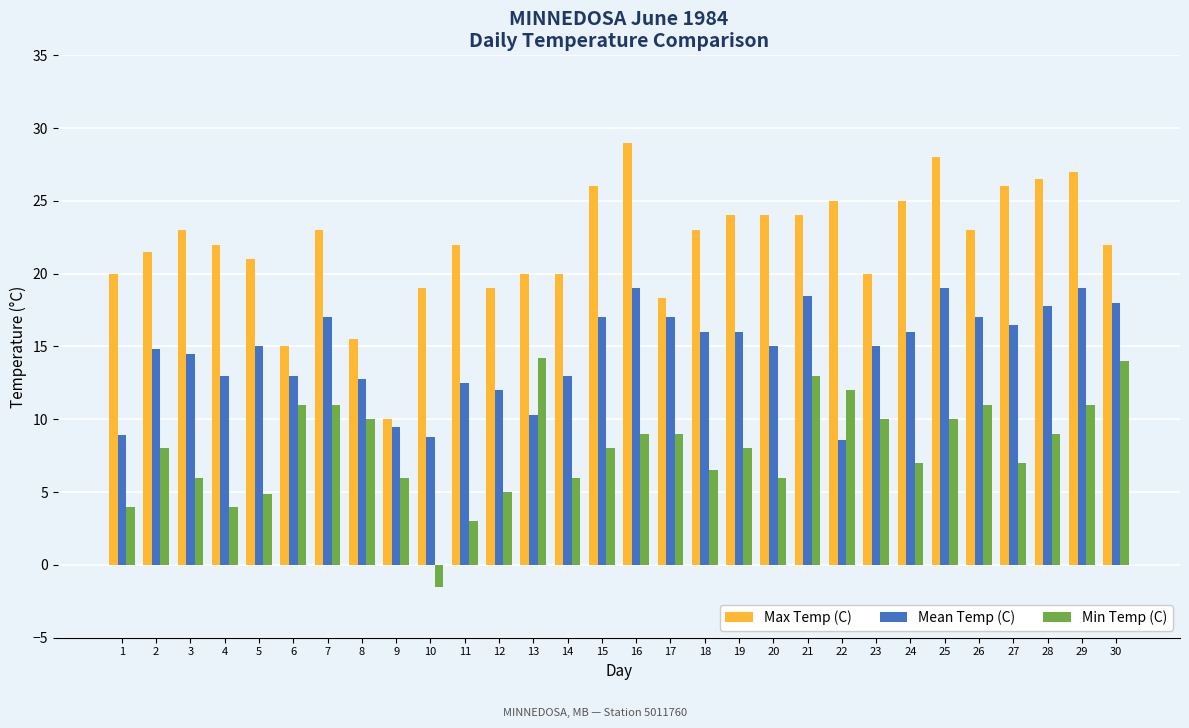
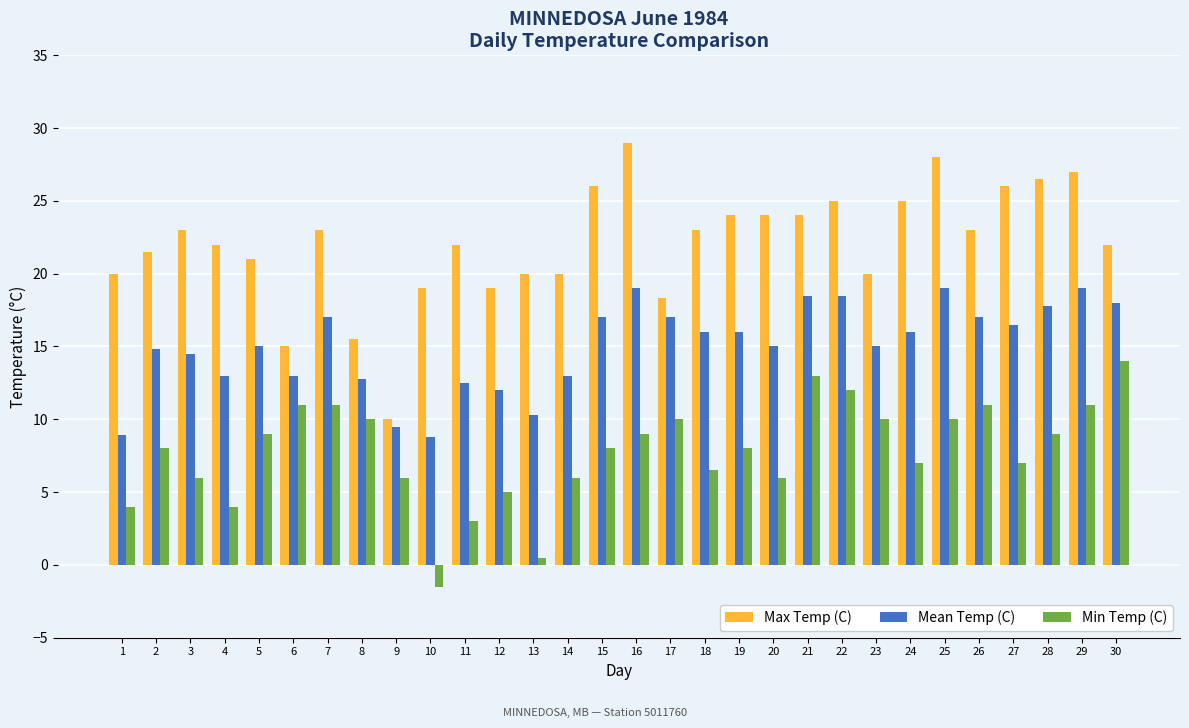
Min Temp (C), 5: 4.9 -> 9.0
Min Temp (C), 13: 14.2 -> 0.5
Min Temp (C), 17: 9 -> 10
Mean Temp (C), 22: 8.6 -> 18.5
